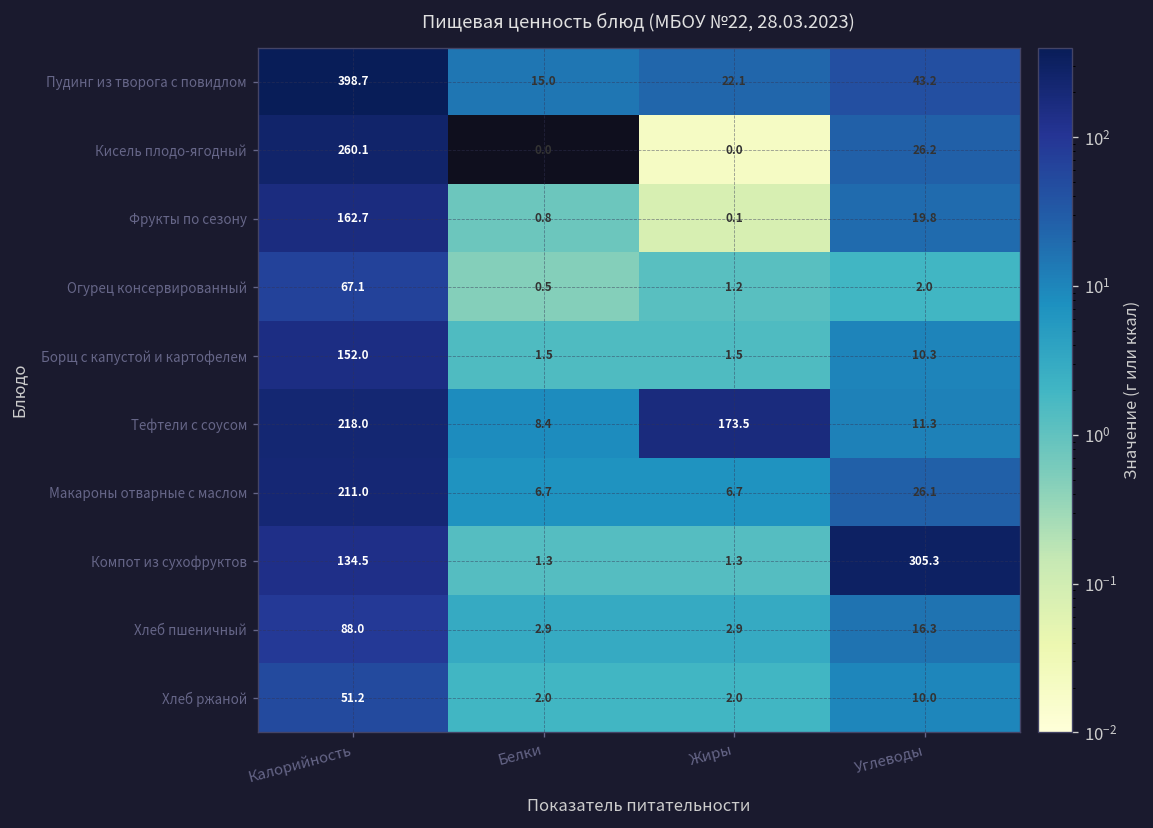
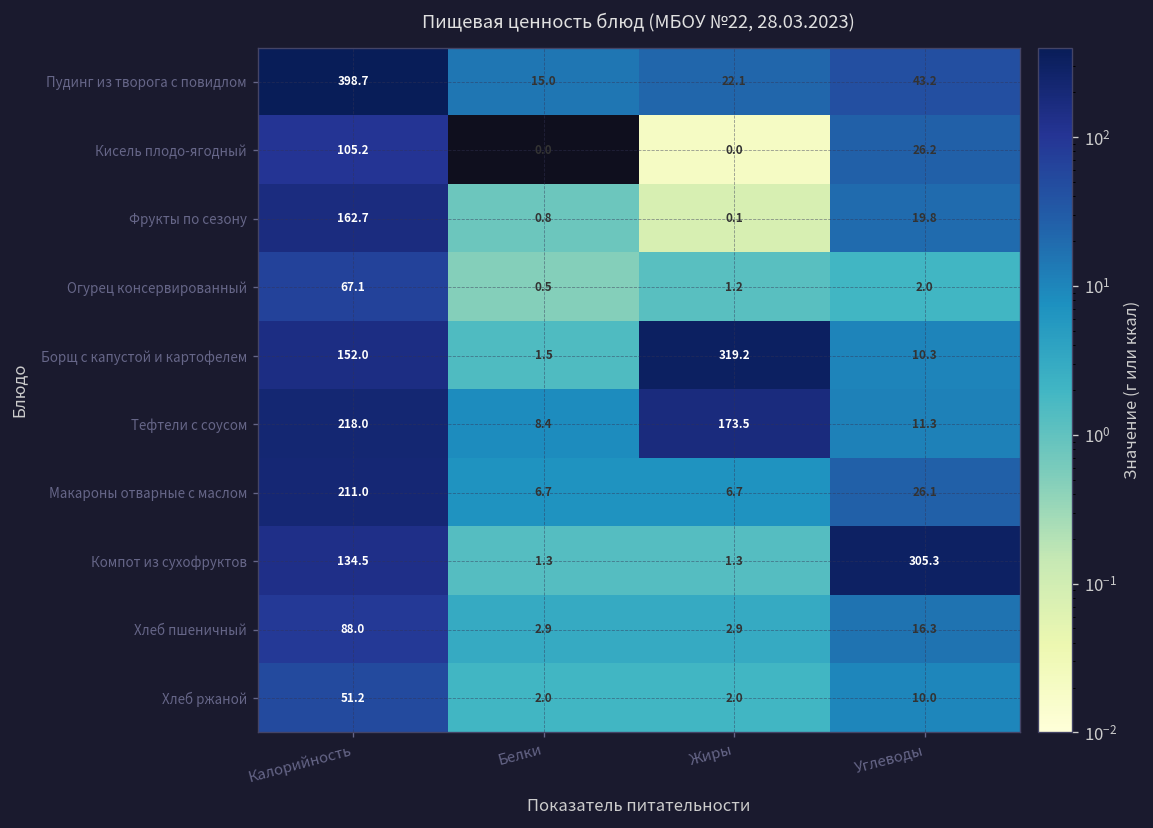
Кисель плодо-ягодный, Калорийность: 260.1 -> 105.2
Борщ с капустой и картофелем, Жиры: 1.5 -> 319.2
